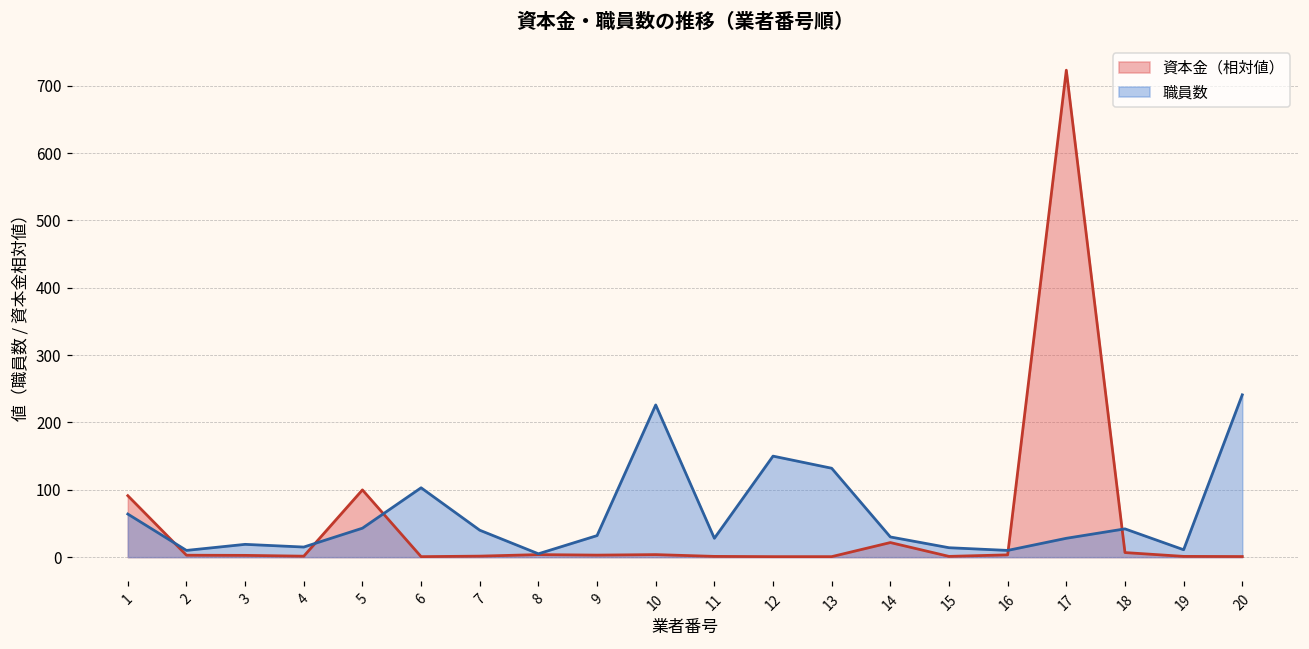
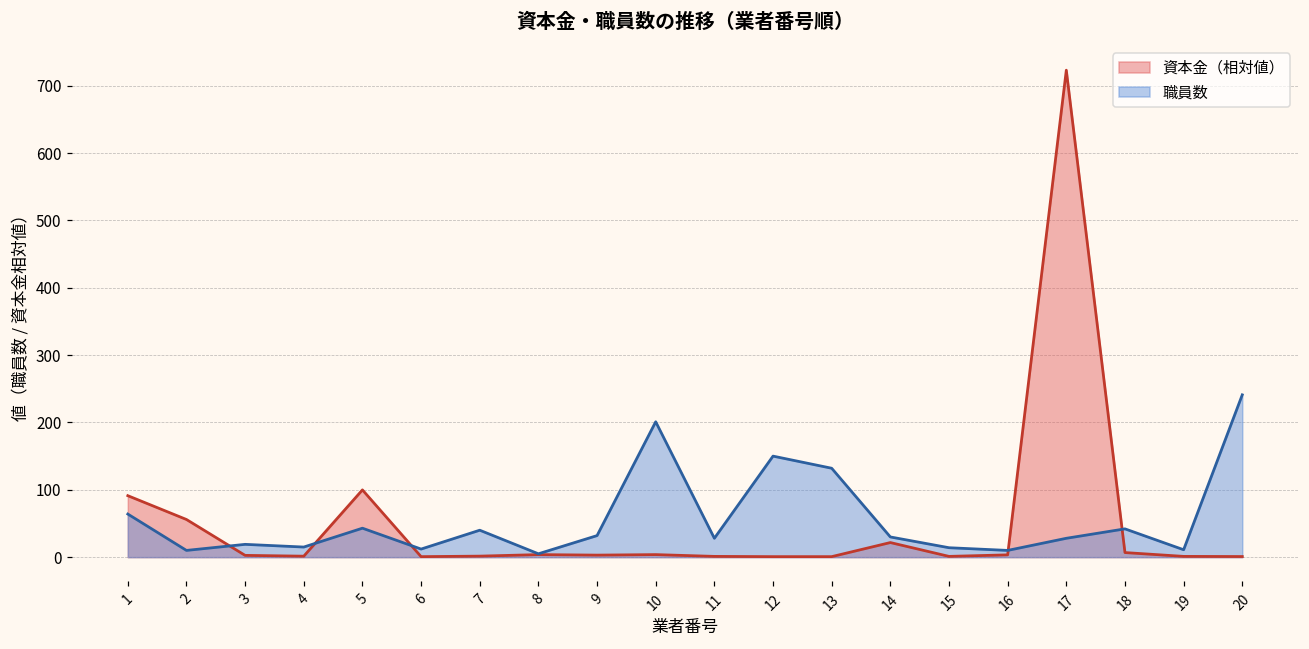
資本金（相対値）, 2: 0 -> 60
職員数, 6: 100 -> 10
職員数, 10: 230 -> 200
